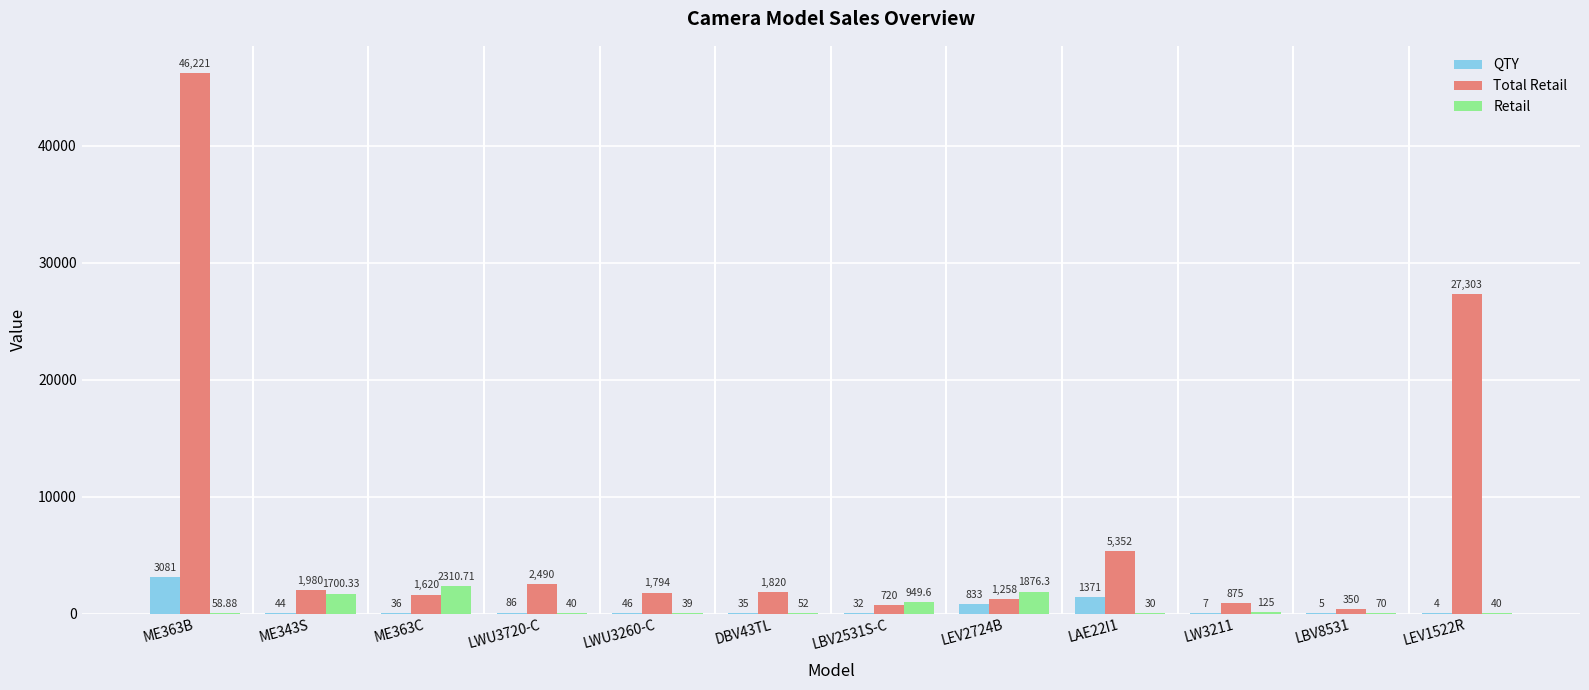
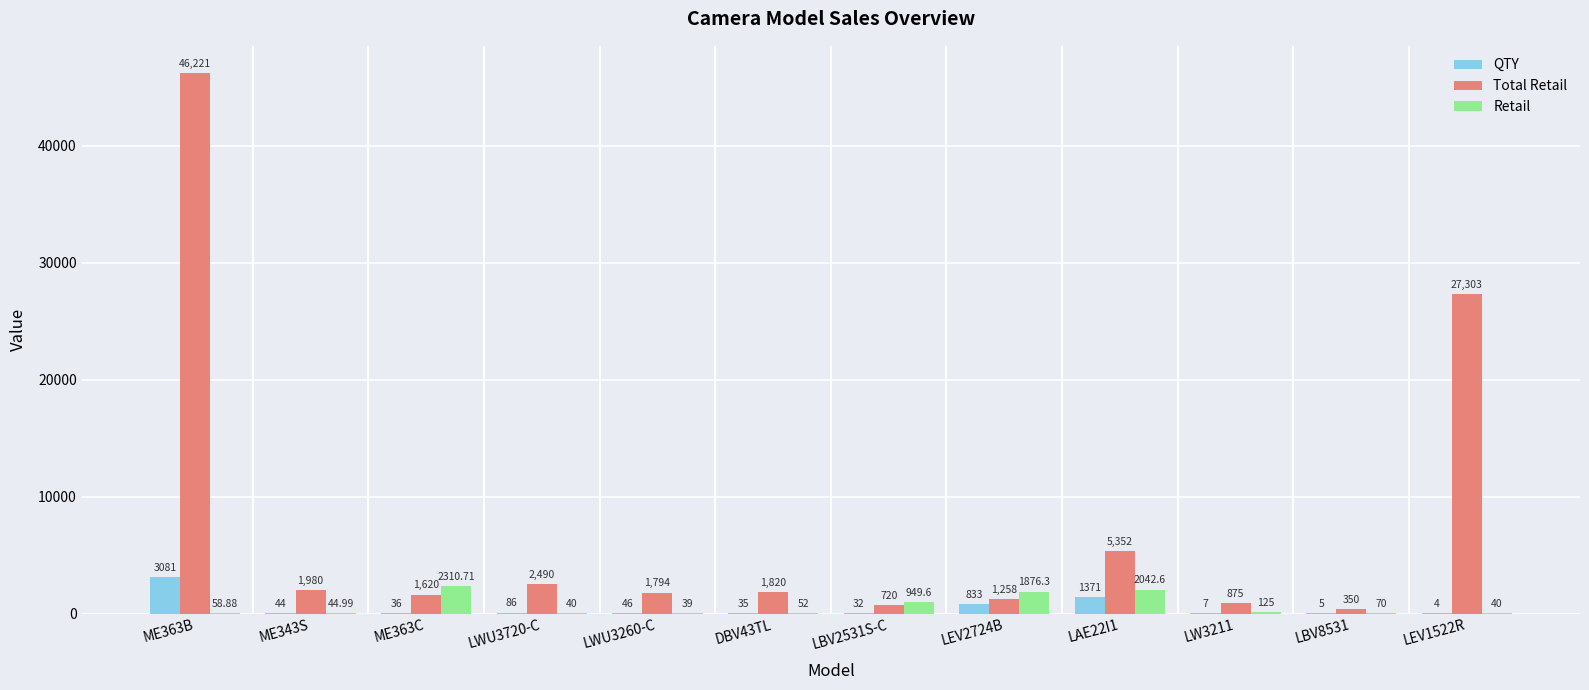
Retail, ME343S: 1700.33 -> 44.99
Retail, LAE22I1: 30 -> 2042.6
